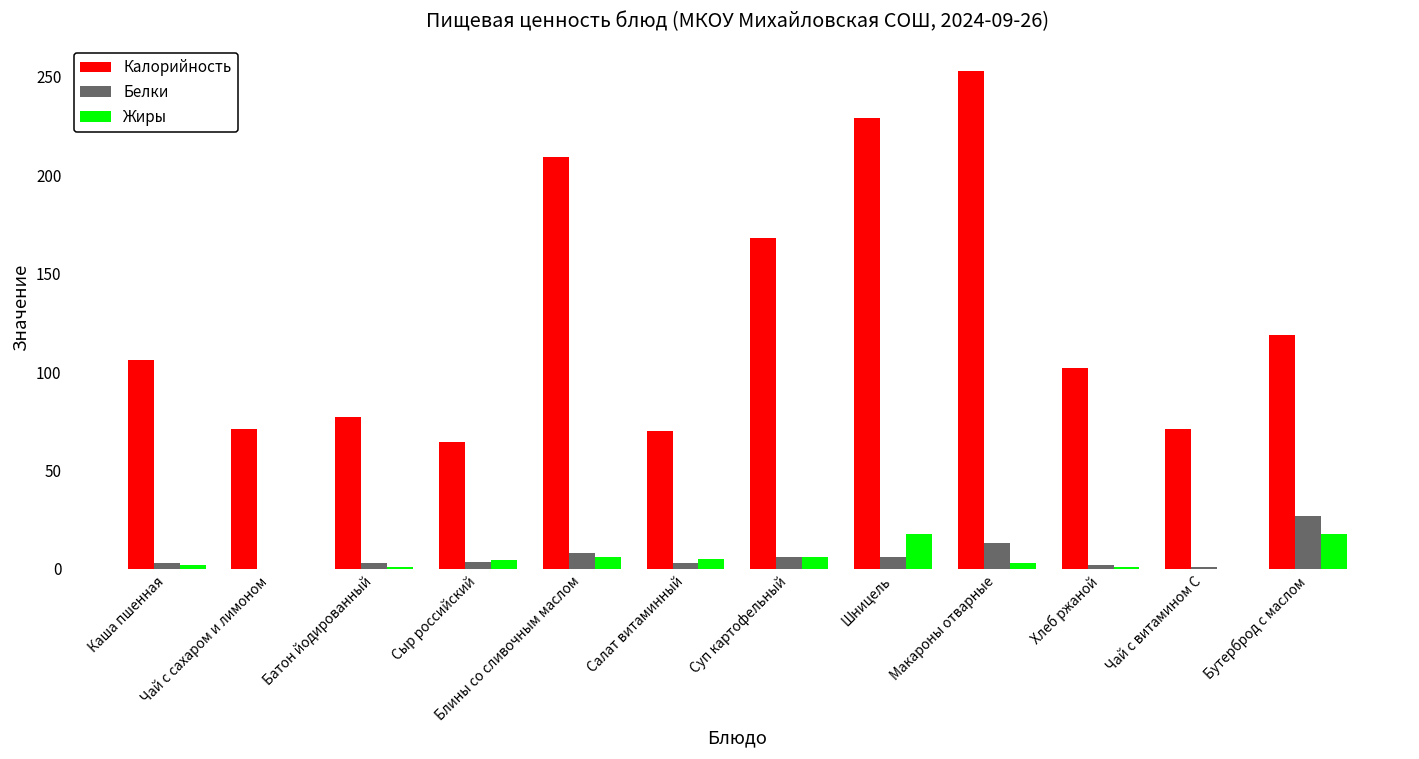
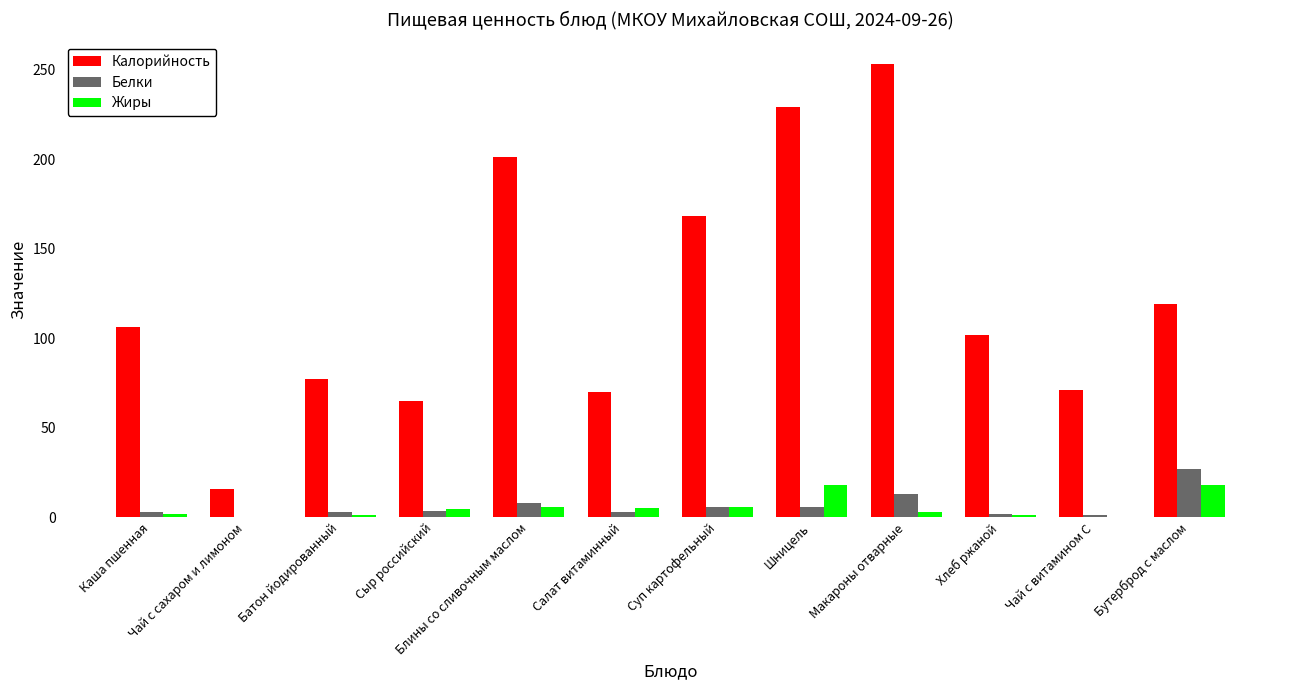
Калорийность, Чай с сахаром и лимоном: 71 -> 16
Калорийность, Блины со сливочным маслом: 209 -> 201
